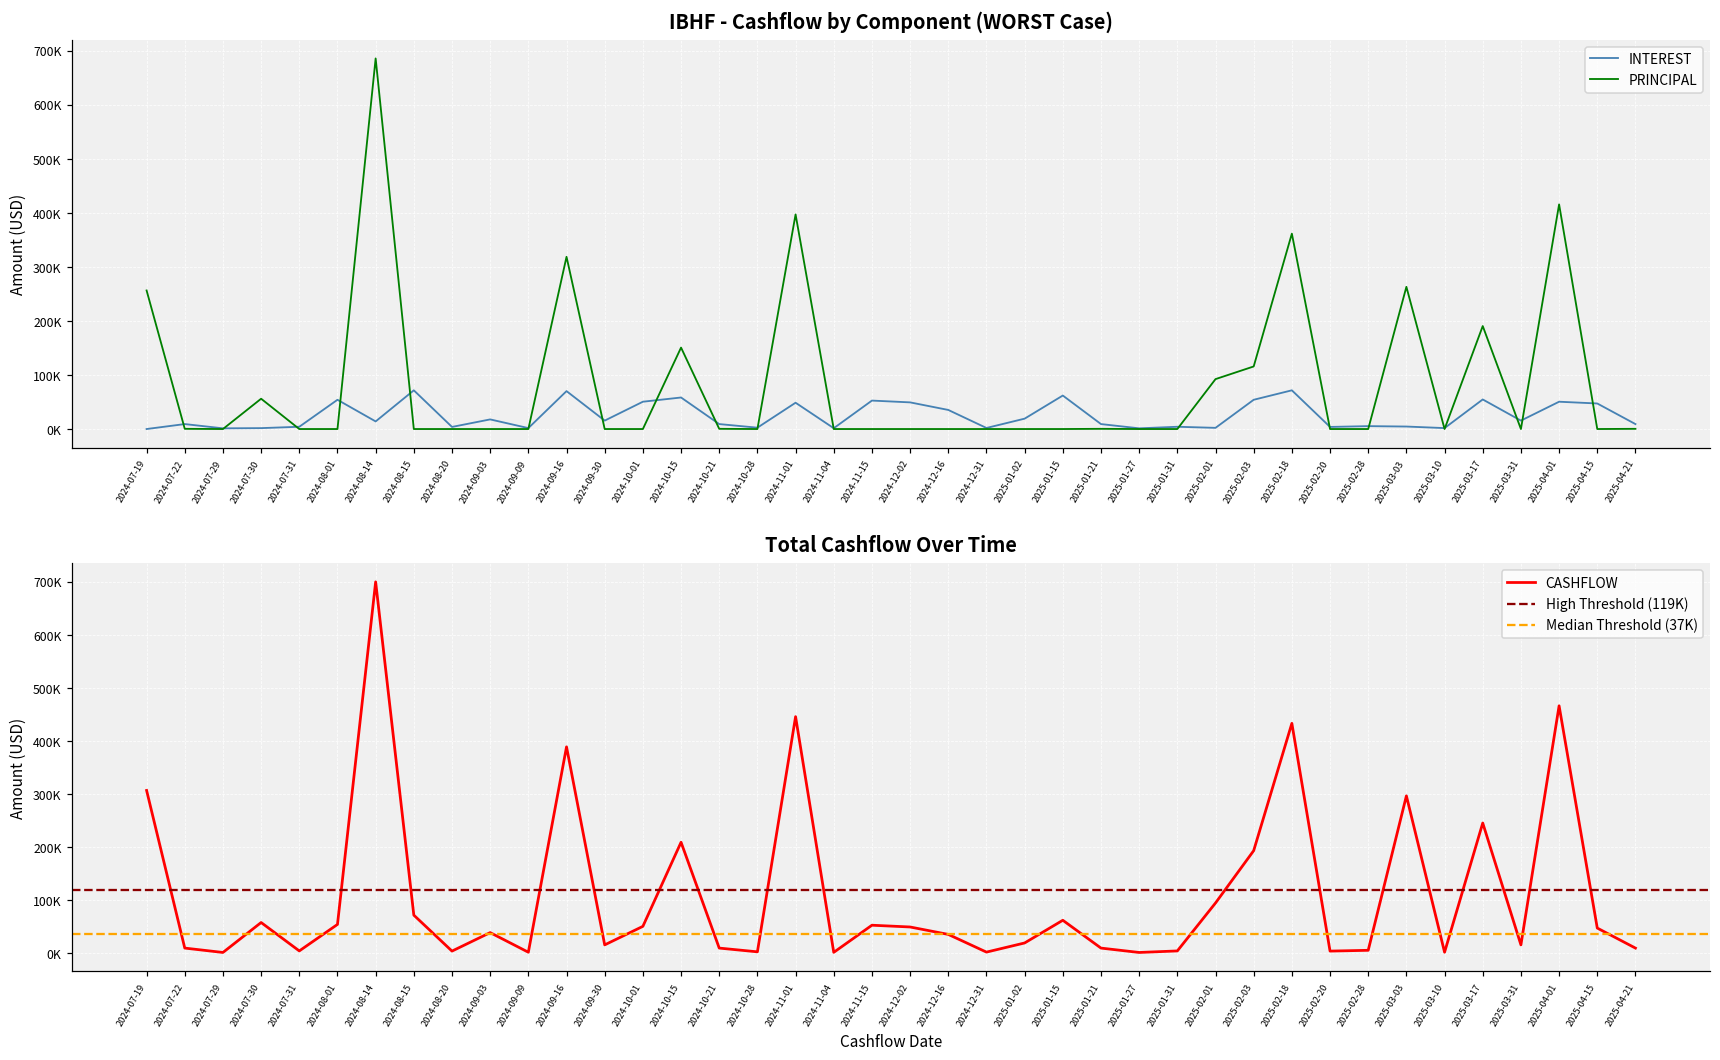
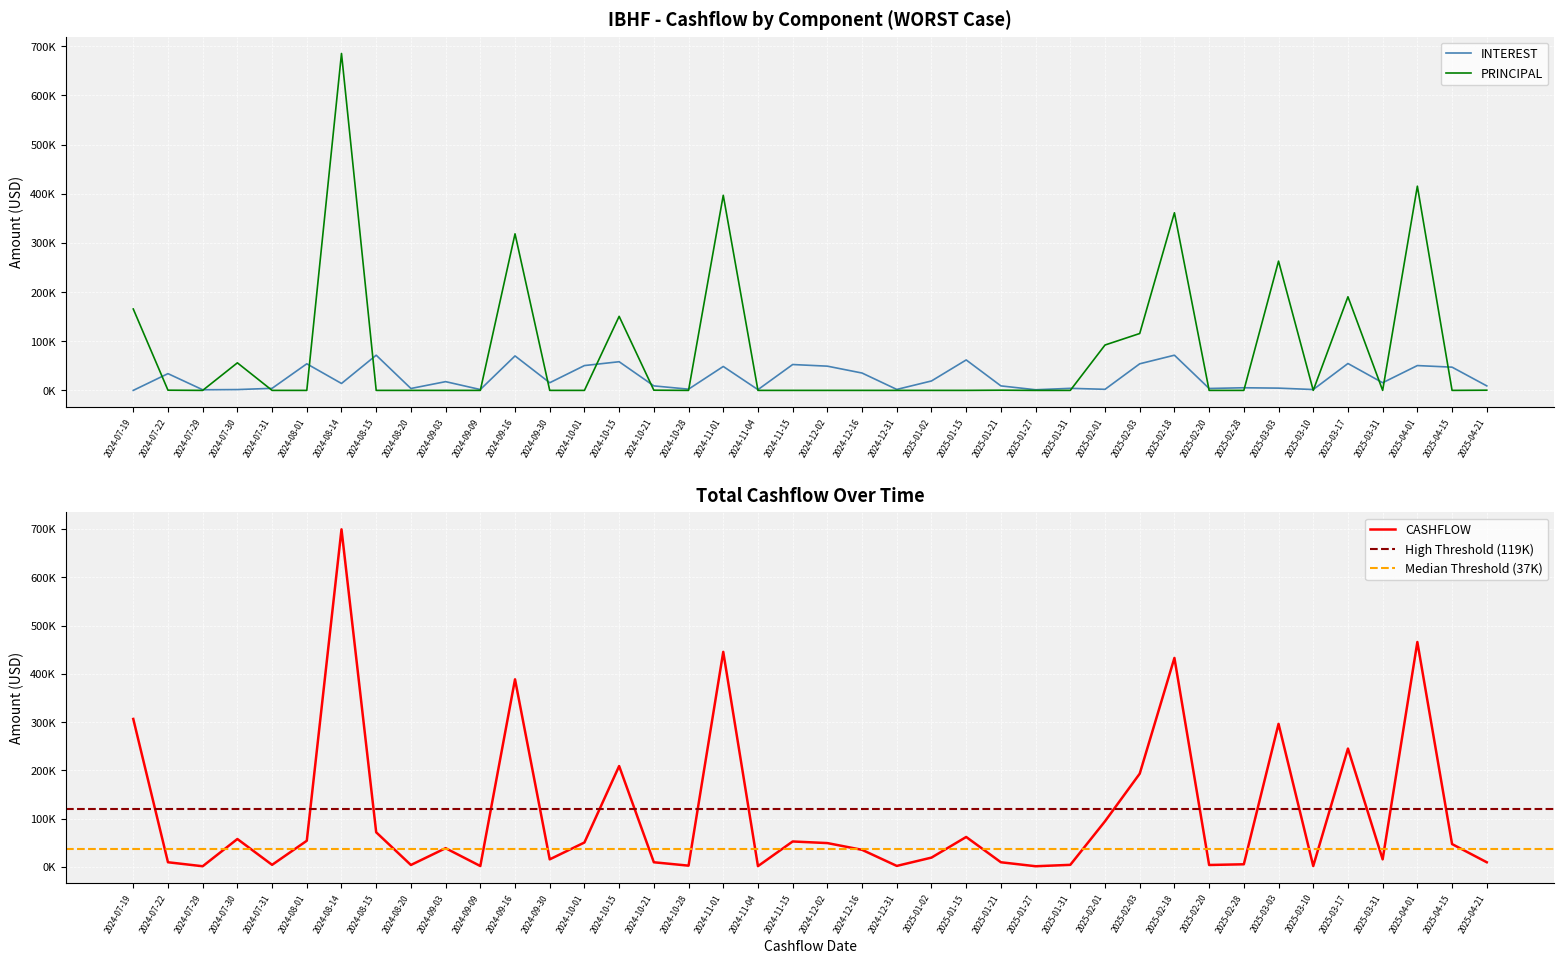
IBHF - Cashflow by Component (WORST Case), PRINCIPAL, 2024-07-19: 260000 -> 170000
IBHF - Cashflow by Component (WORST Case), INTEREST, 2024-07-22: 10000 -> 30000
